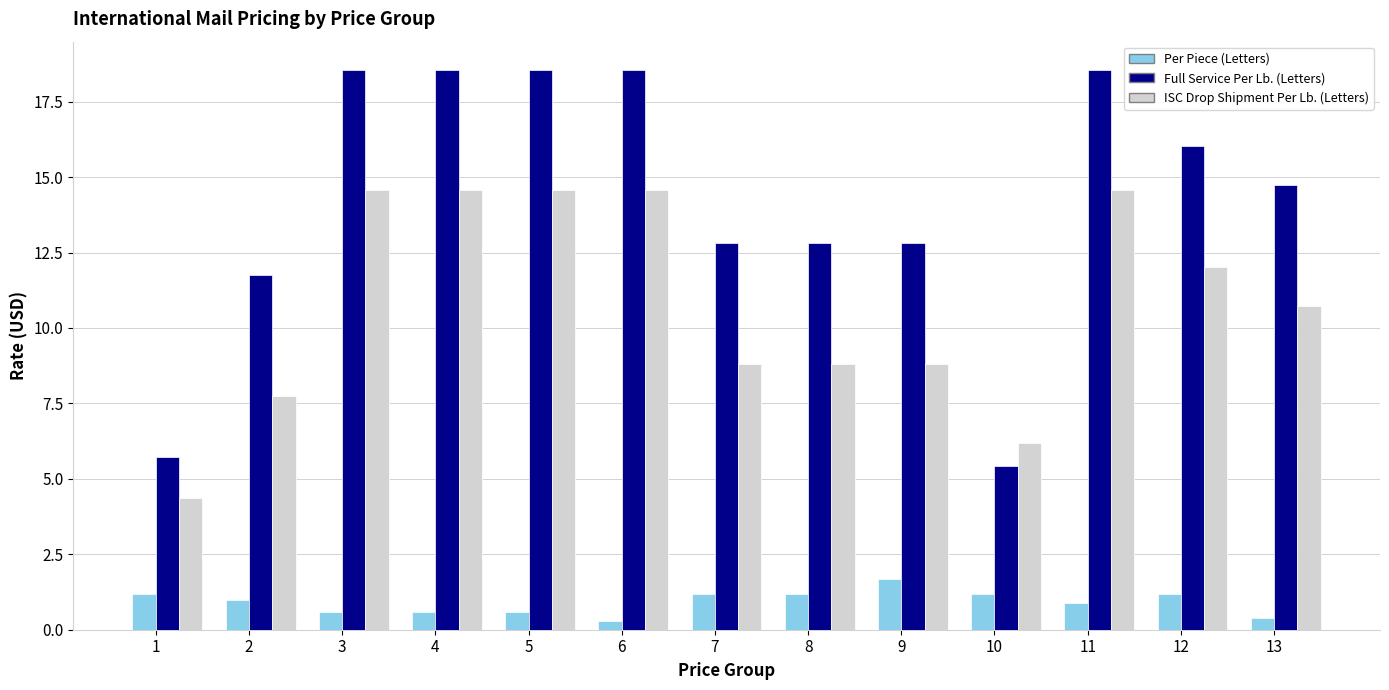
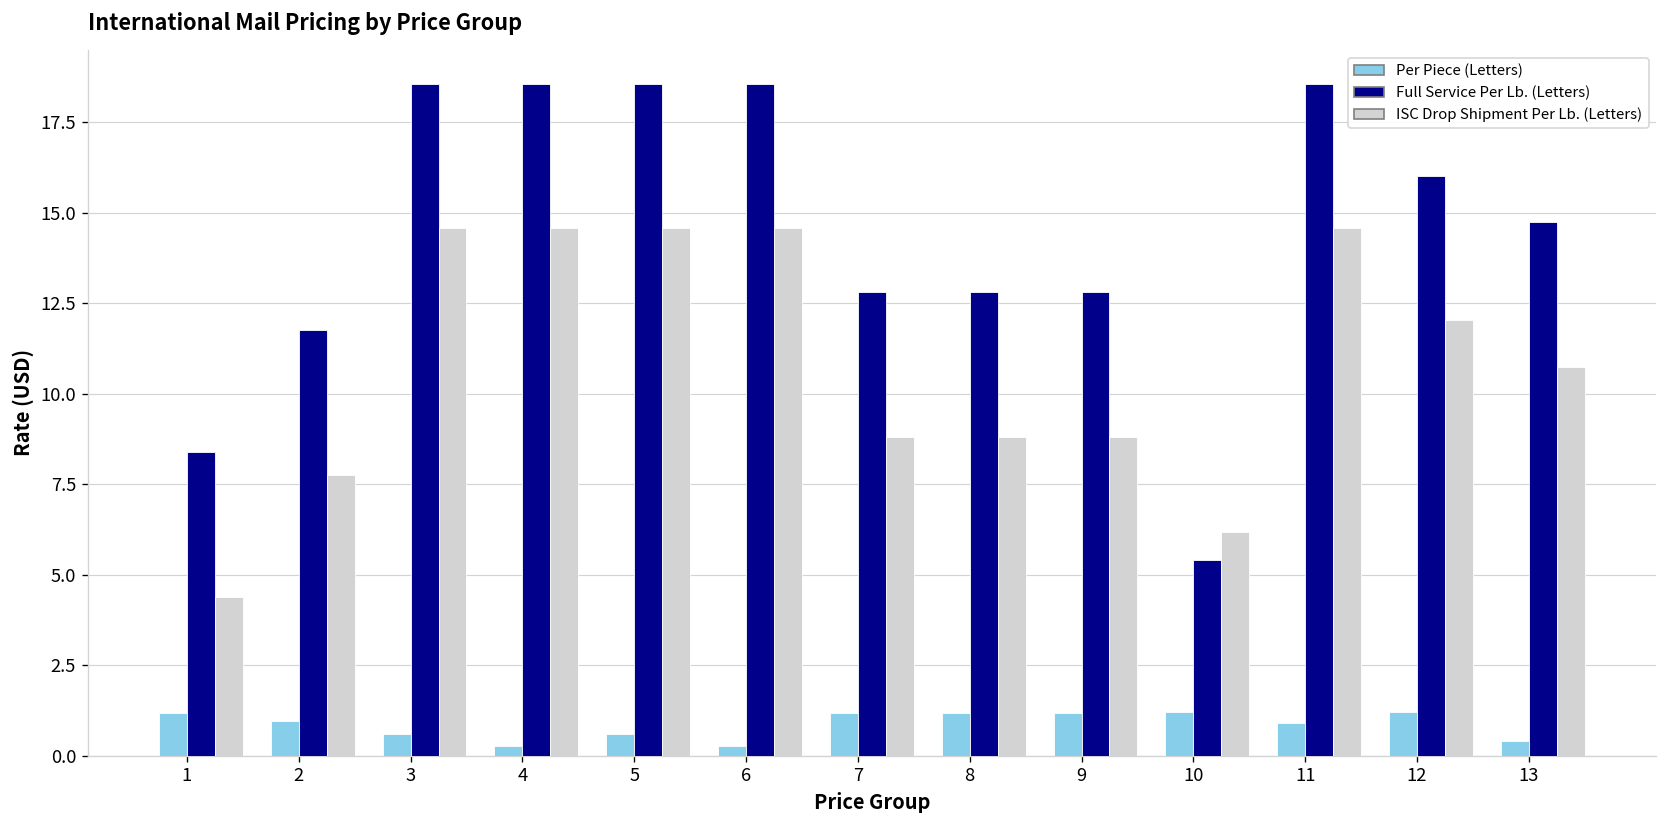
Full Service Per Lb. (Letters), 1: 5.7 -> 8.4
Per Piece (Letters), 4: 0.6 -> 0.3
Per Piece (Letters), 9: 1.7 -> 1.2
